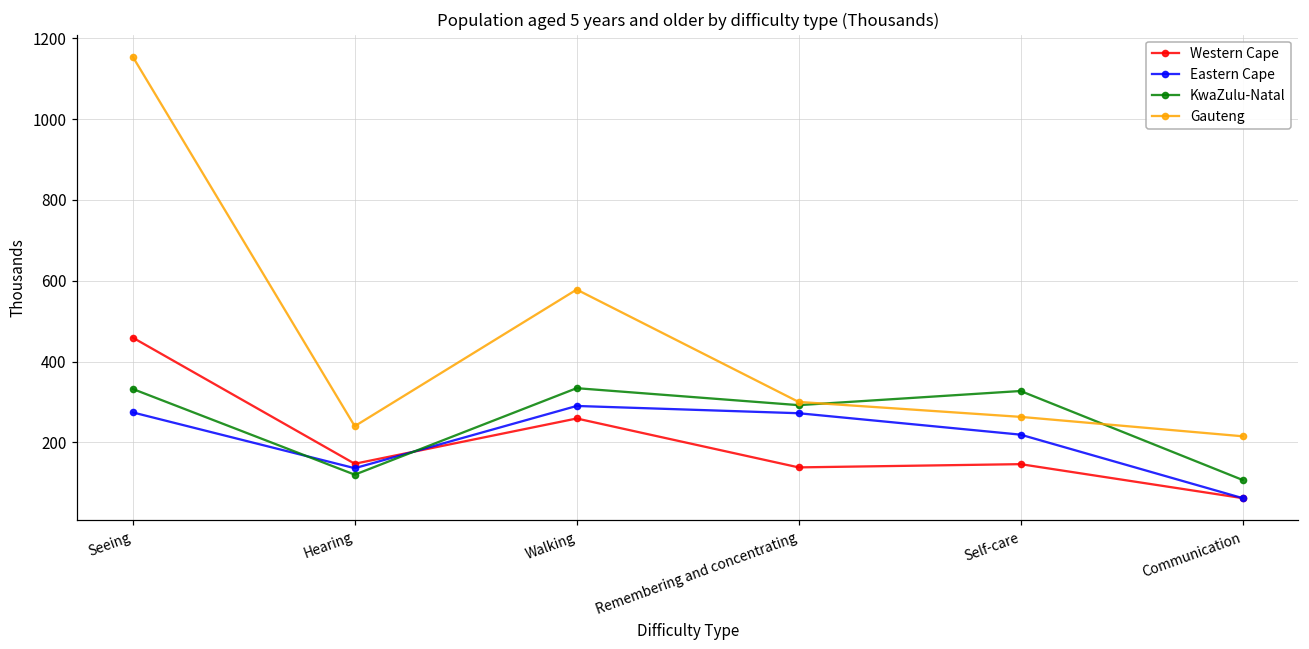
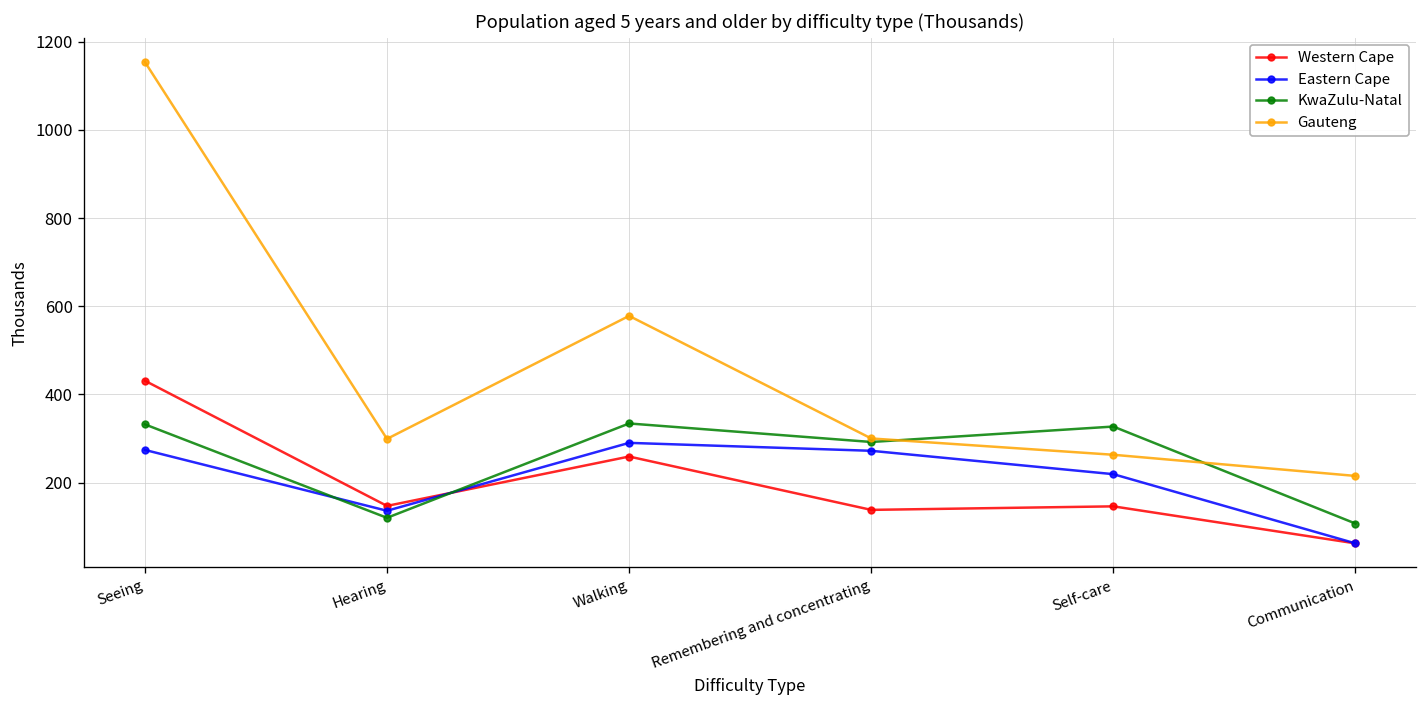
Western Cape, Seeing: 460 -> 430
Gauteng, Hearing: 240 -> 300
